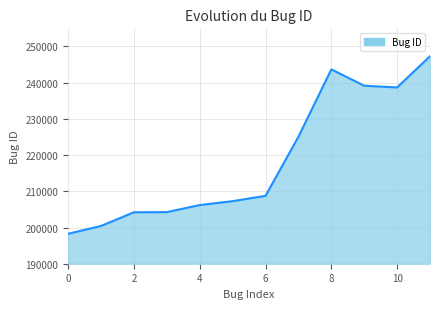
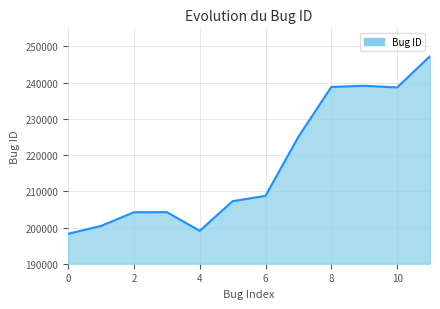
4: 206000 -> 199000
8: 244000 -> 239000
